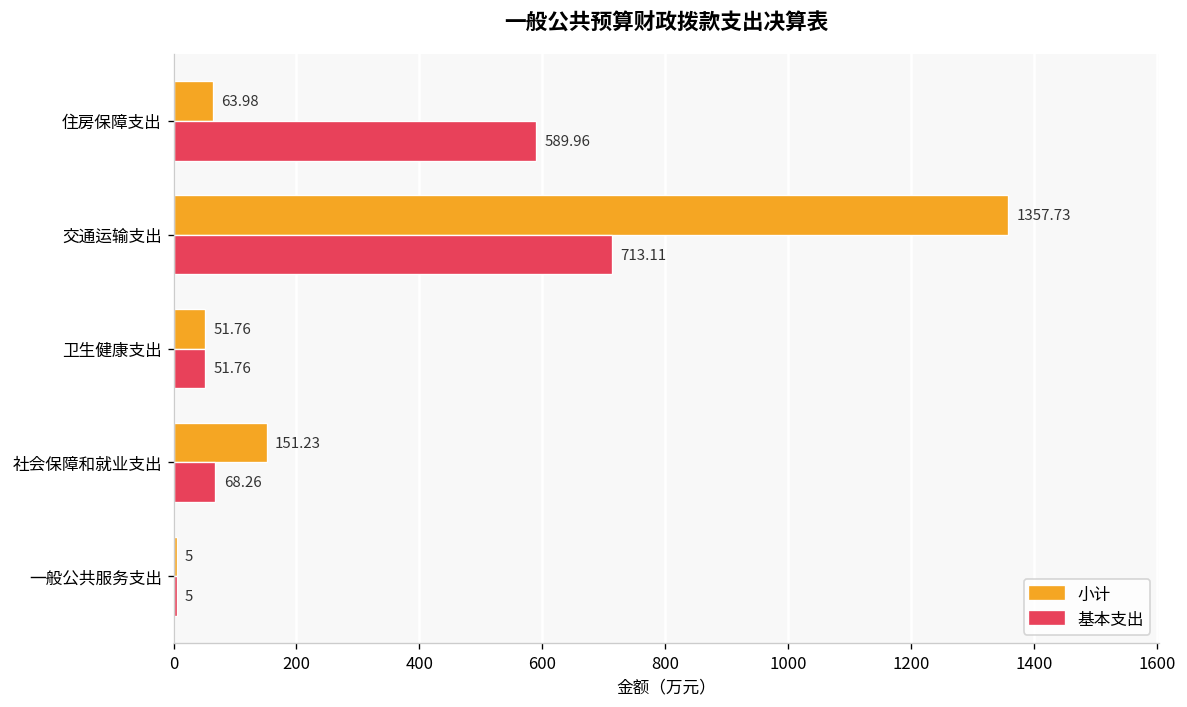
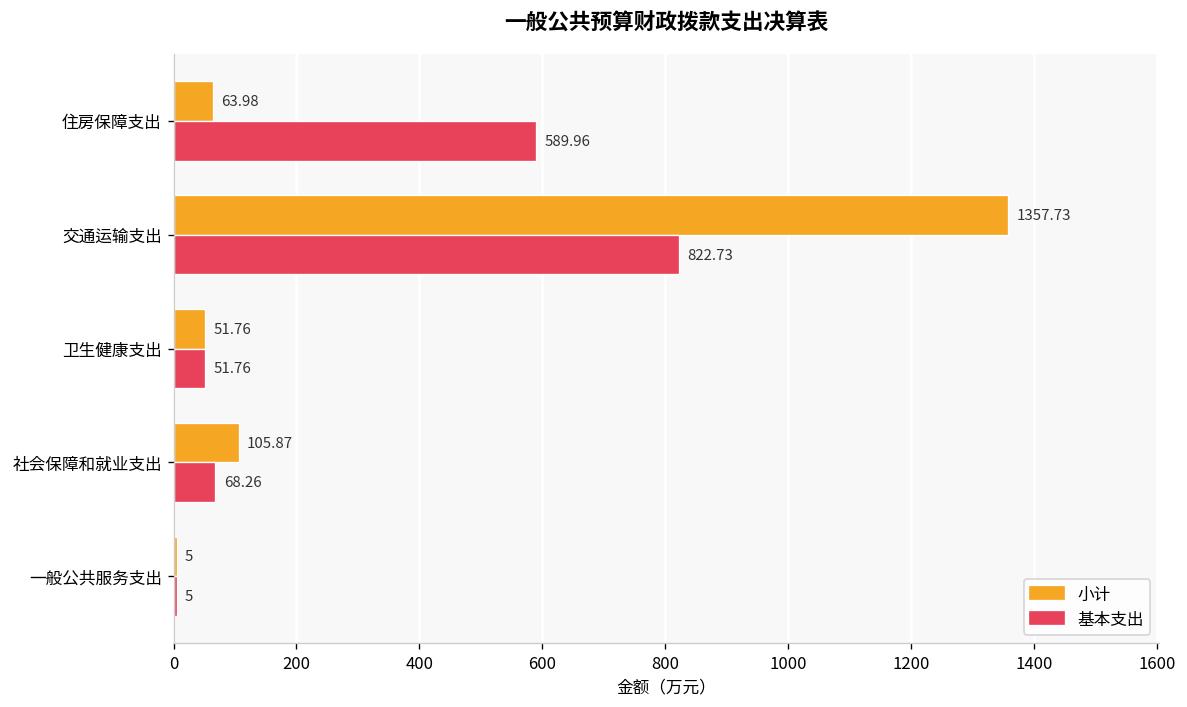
基本支出, 交通运输支出: 713.11 -> 822.73
小计, 社会保障和就业支出: 151.23 -> 105.87
